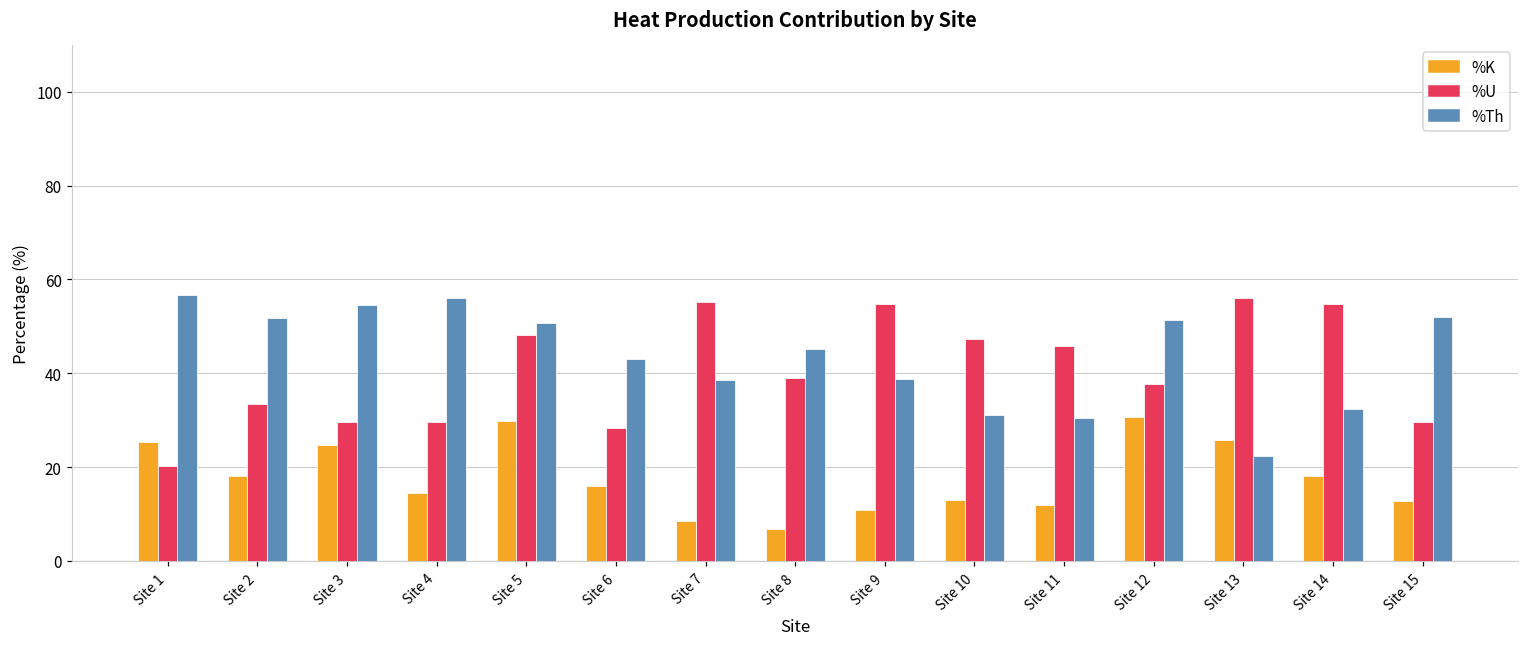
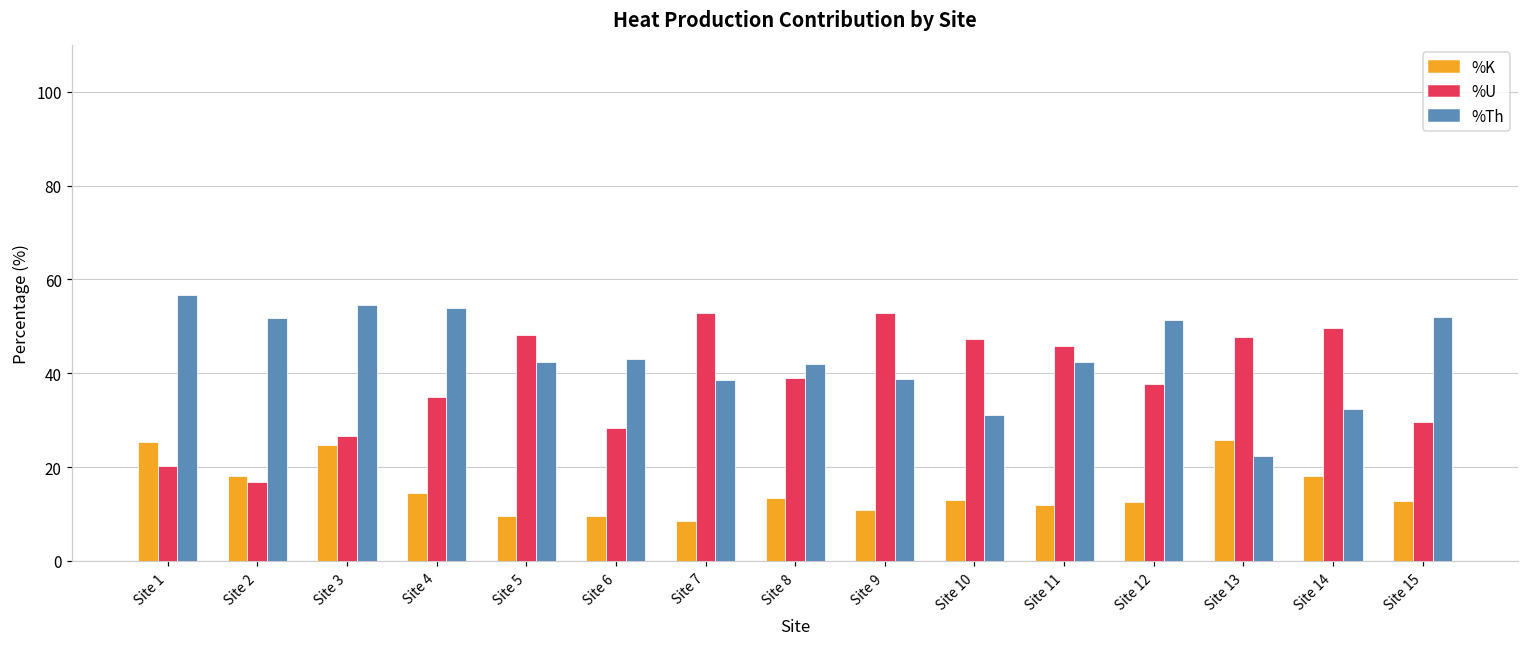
%U, Site 2: 33 -> 17
%U, Site 3: 30 -> 27
%U, Site 4: 30 -> 35
%Th, Site 4: 56 -> 54
%K, Site 5: 30 -> 10
%Th, Site 5: 51 -> 42
%K, Site 6: 16 -> 10
%U, Site 7: 55 -> 53
%K, Site 8: 7 -> 13
%Th, Site 8: 45 -> 42
%U, Site 9: 55 -> 53
%Th, Site 11: 31 -> 42
%K, Site 12: 31 -> 13
%U, Site 13: 56 -> 48
%U, Site 14: 55 -> 50
